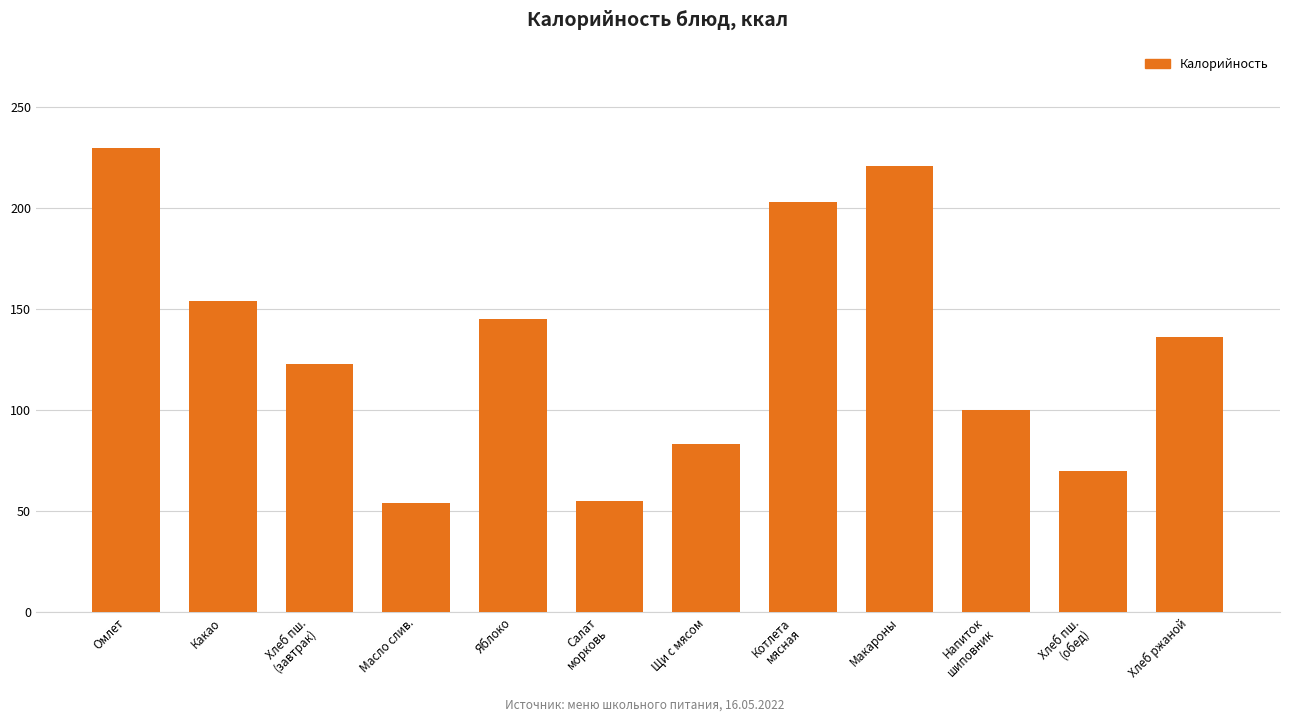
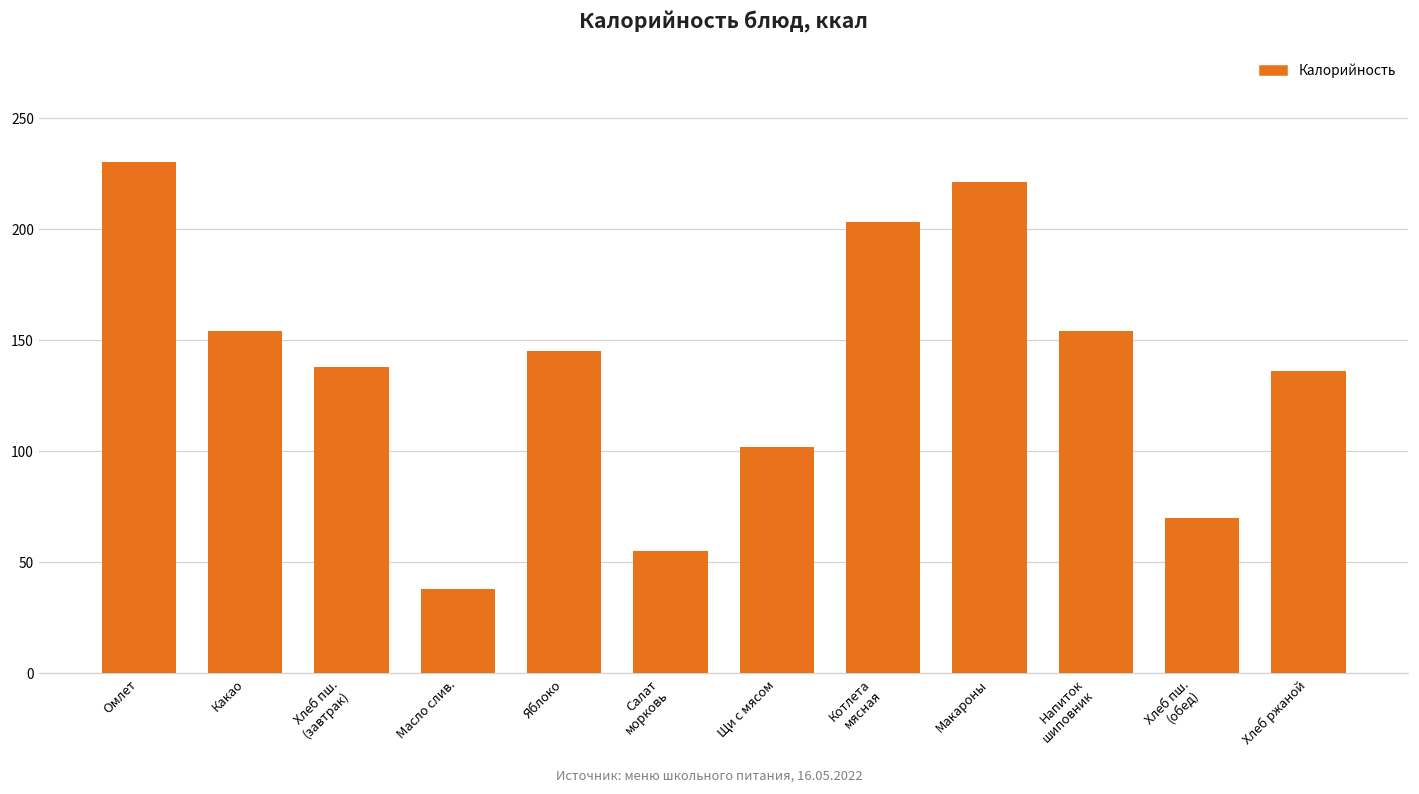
Хлеб пш. (завтрак): 123 -> 138
Масло слив.: 54 -> 38
Щи с мясом: 83 -> 102
Напиток шиповник: 100 -> 154
